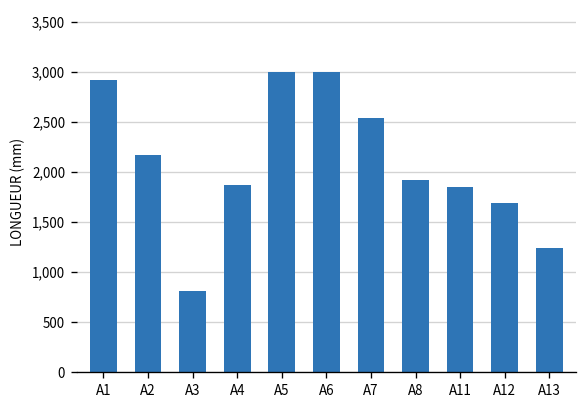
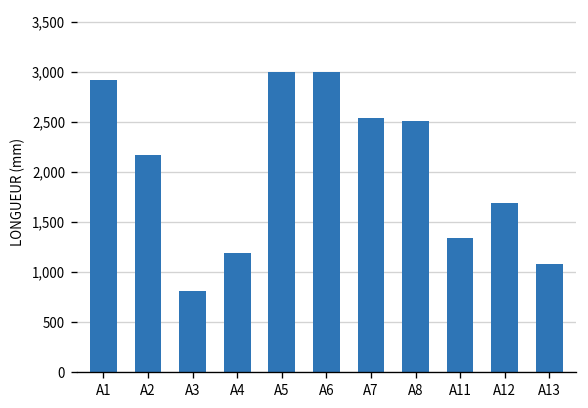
A4: 1,900 -> 1,200
A8: 1,900 -> 2,500
A11: 1,900 -> 1,300
A13: 1,200 -> 1,100
